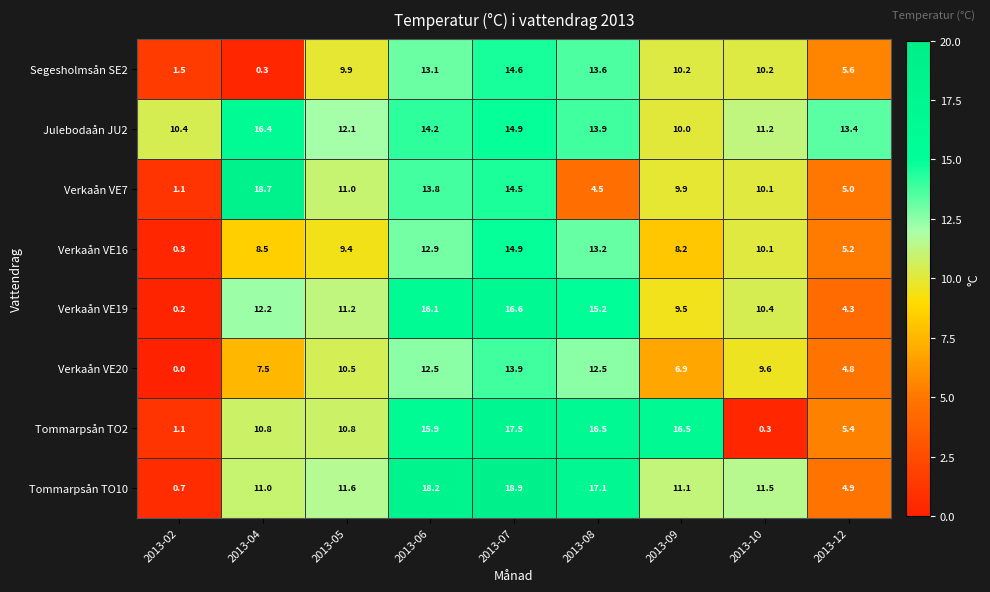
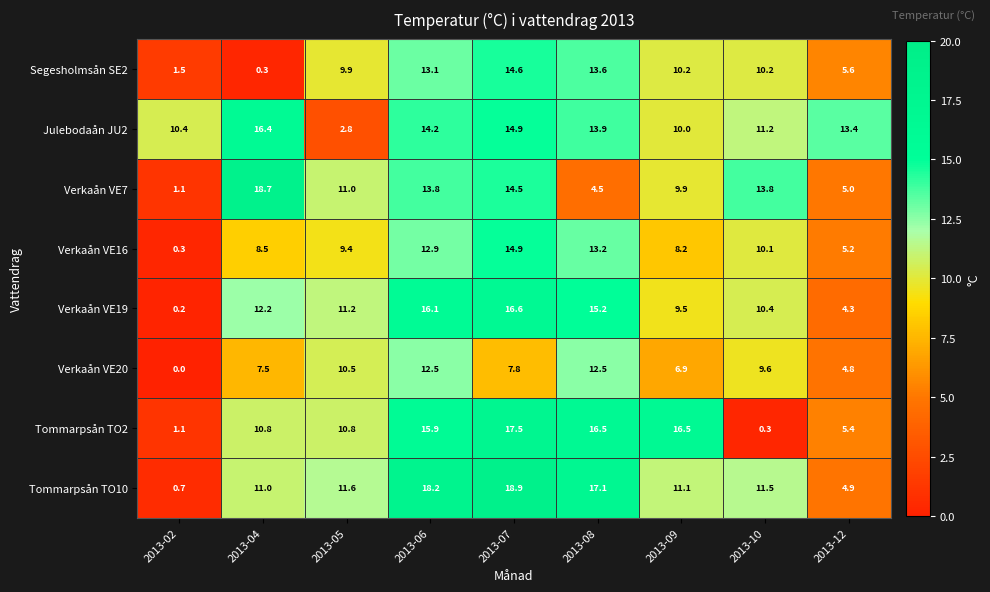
Julebodaån JU2, 2013-05: 12.1 -> 2.8
Verkaån VE7, 2013-10: 10.1 -> 13.8
Verkaån VE20, 2013-07: 13.9 -> 7.8
